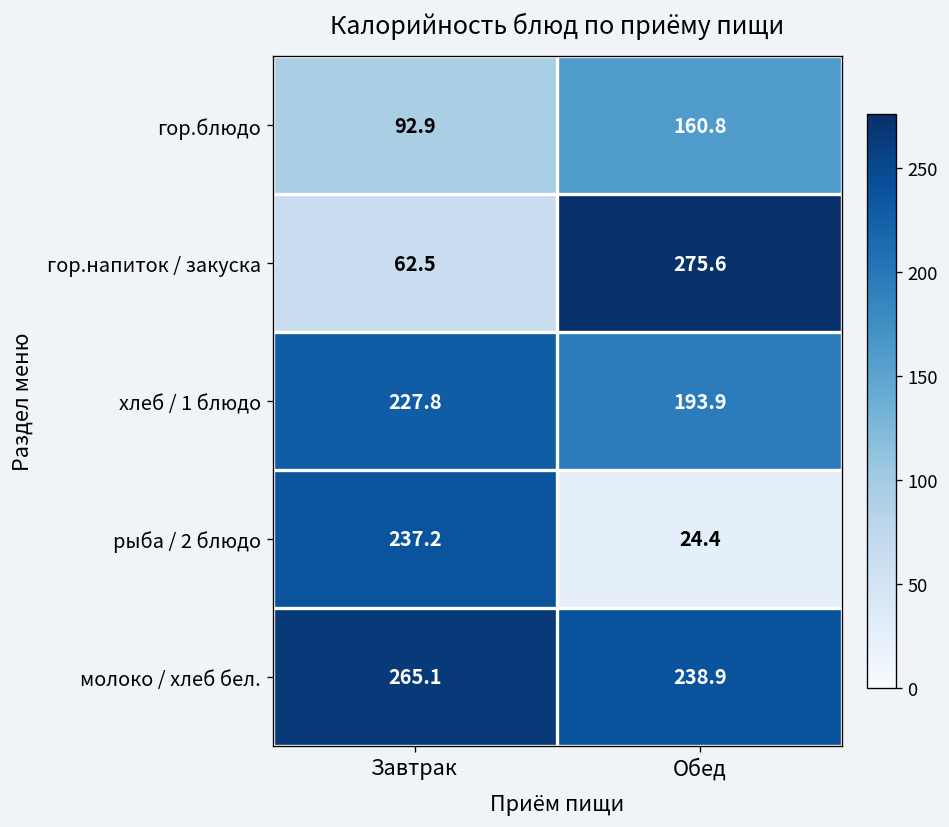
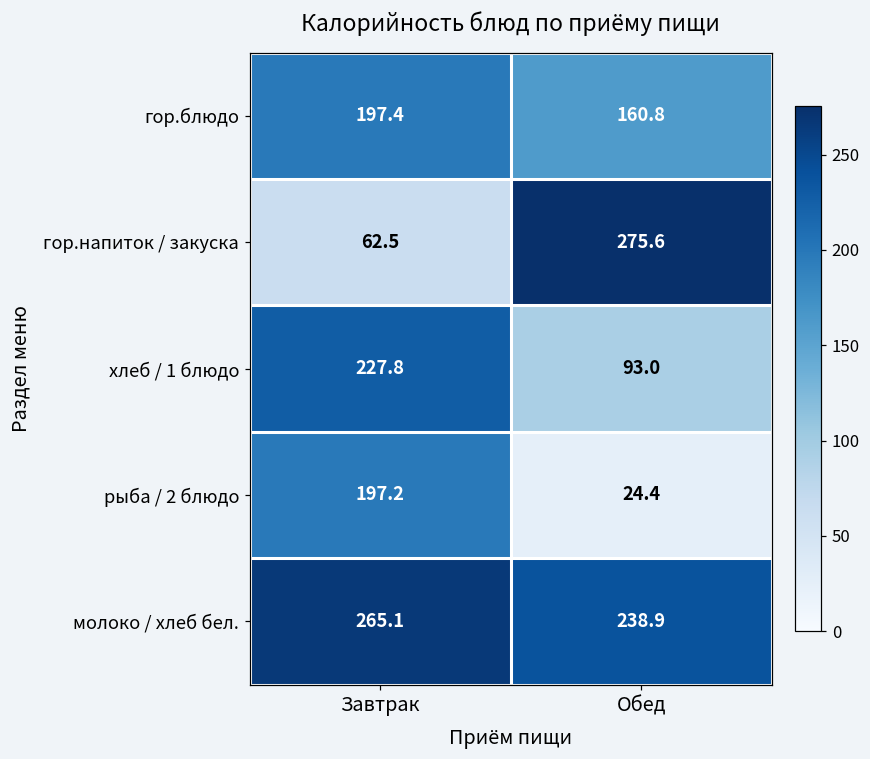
гор.блюдо, Завтрак: 92.9 -> 197.4
хлеб / 1 блюдо, Обед: 193.9 -> 93.0
рыба / 2 блюдо, Завтрак: 237.2 -> 197.2
